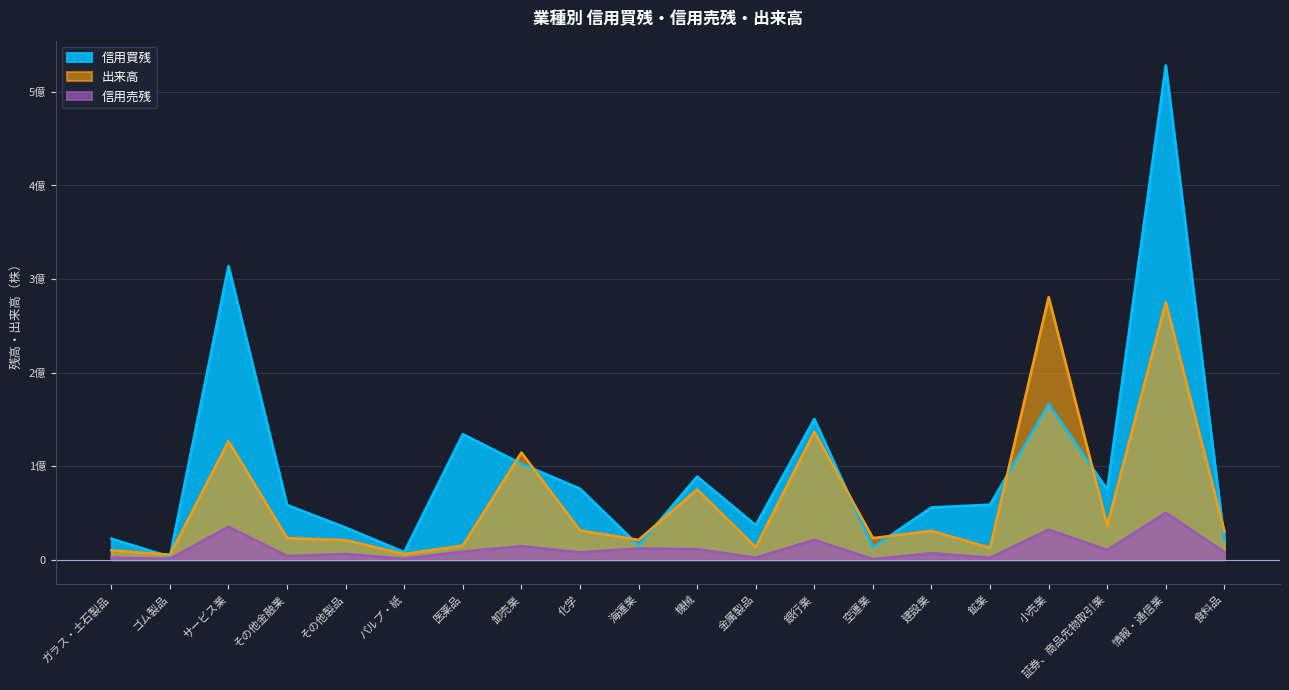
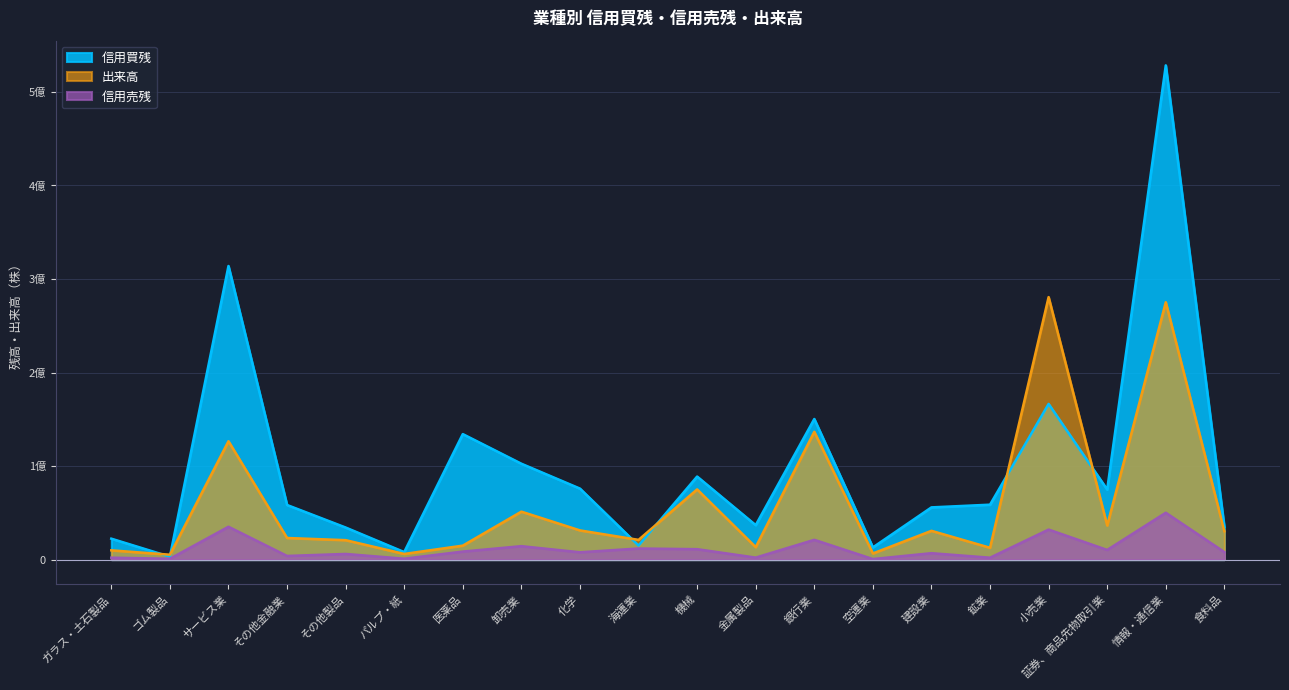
出来高, 卸売業: 1.1億 -> 0.5億
出来高, 空運業: 0.2億 -> 0.1億
信用買残, 食料品: 0.2億 -> 0.3億
